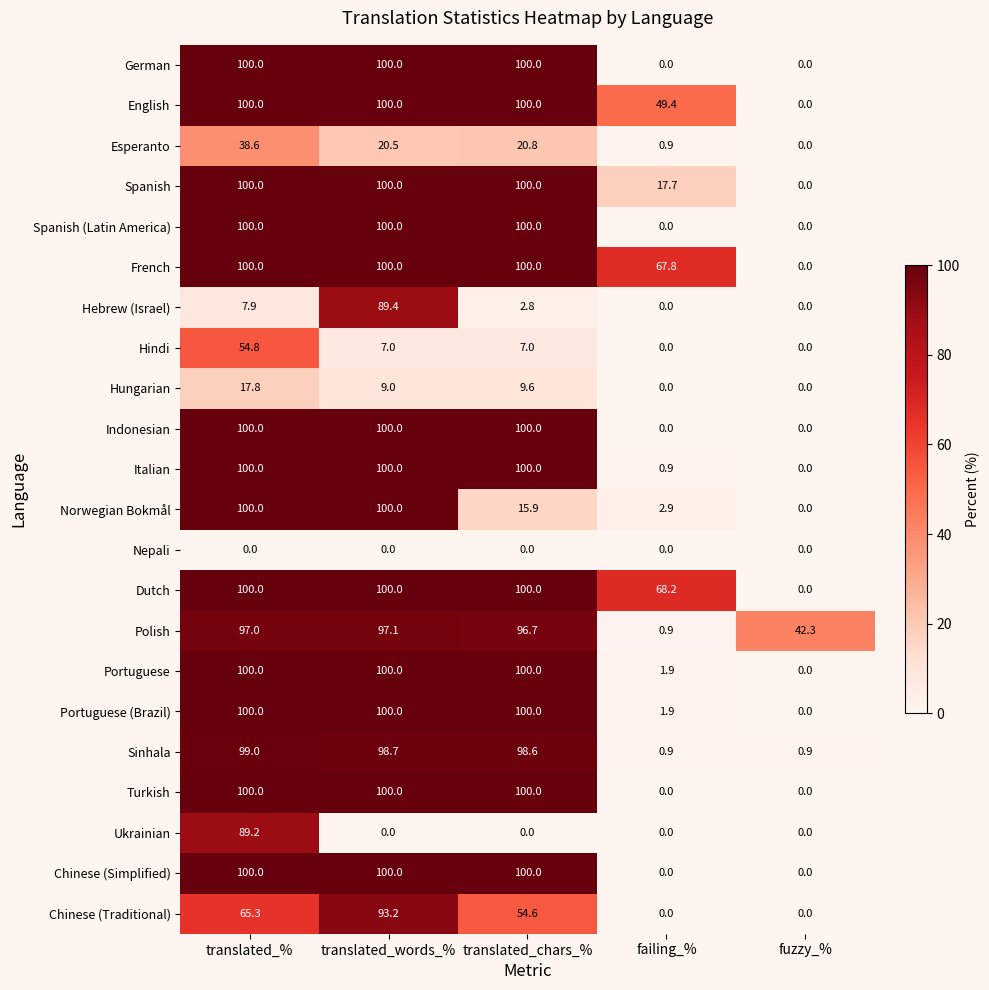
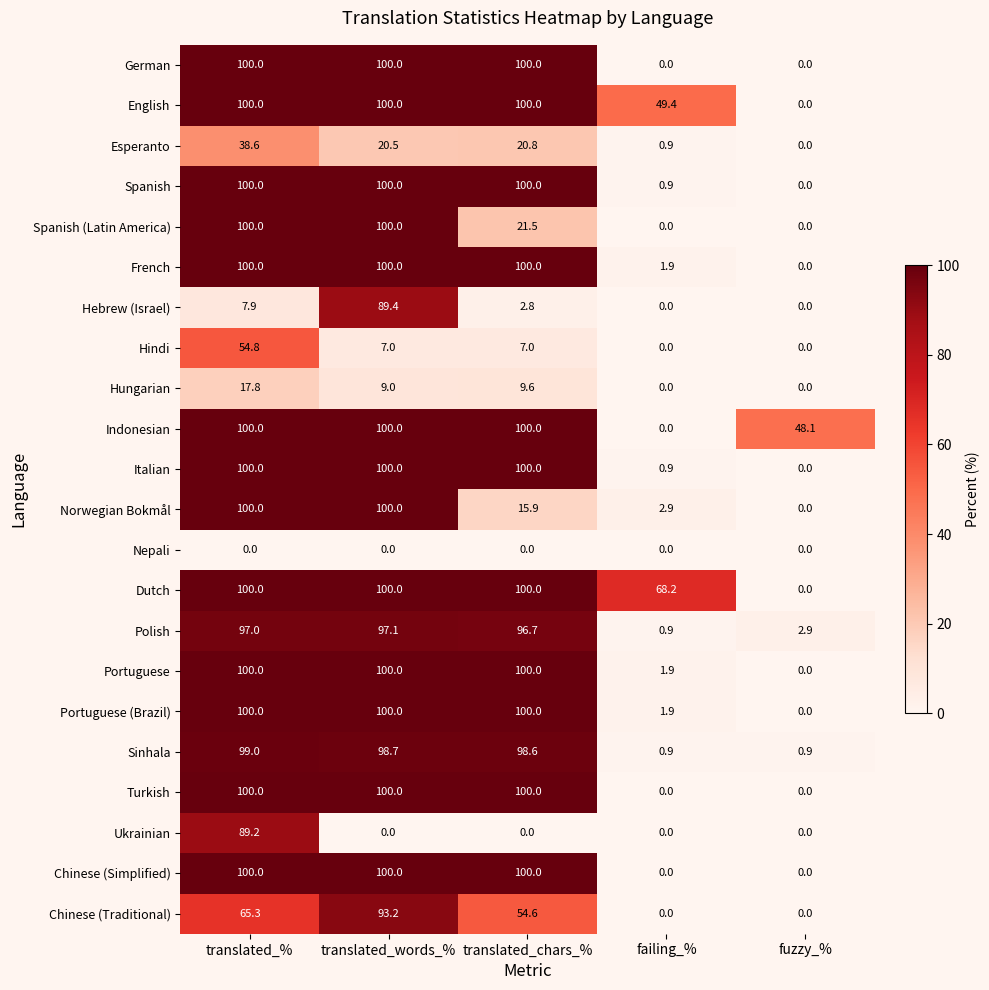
Spanish, failing_%: 17.7 -> 0.9
Spanish (Latin America), translated_chars_%: 100.0 -> 21.5
French, failing_%: 67.8 -> 1.9
Indonesian, fuzzy_%: 0.0 -> 48.1
Polish, fuzzy_%: 42.3 -> 2.9
